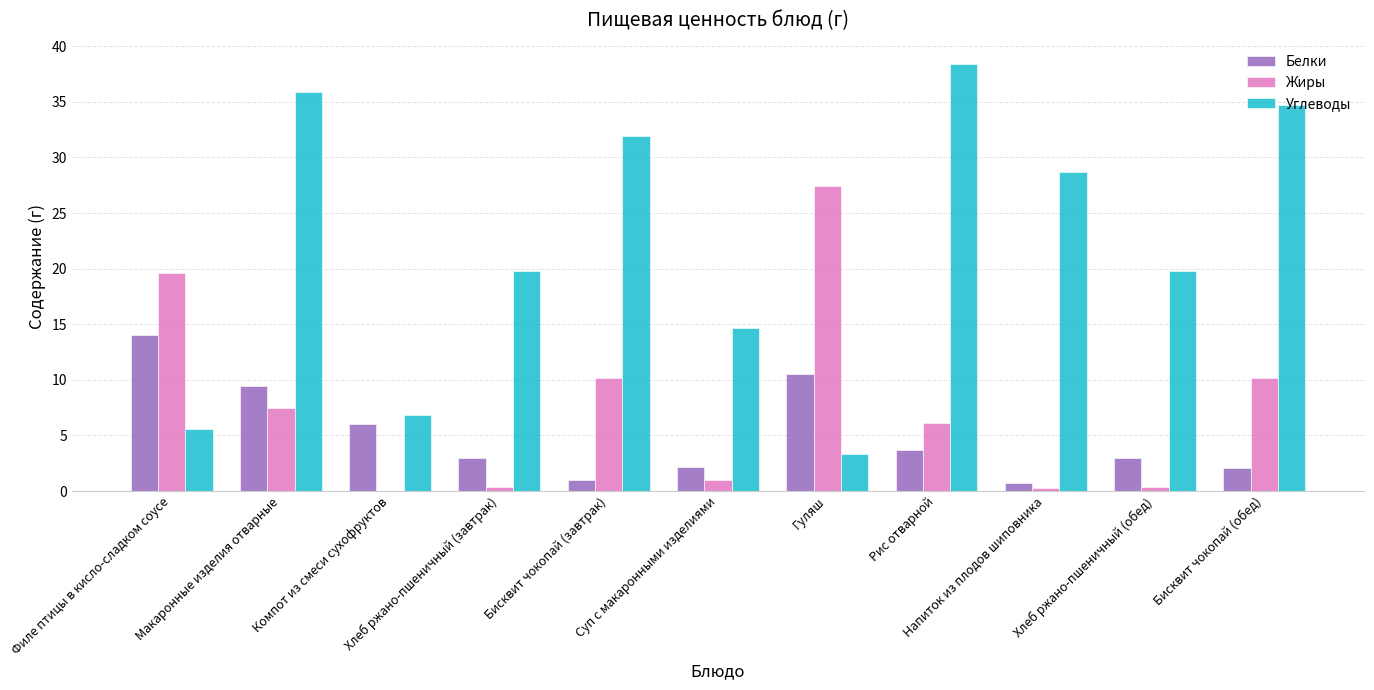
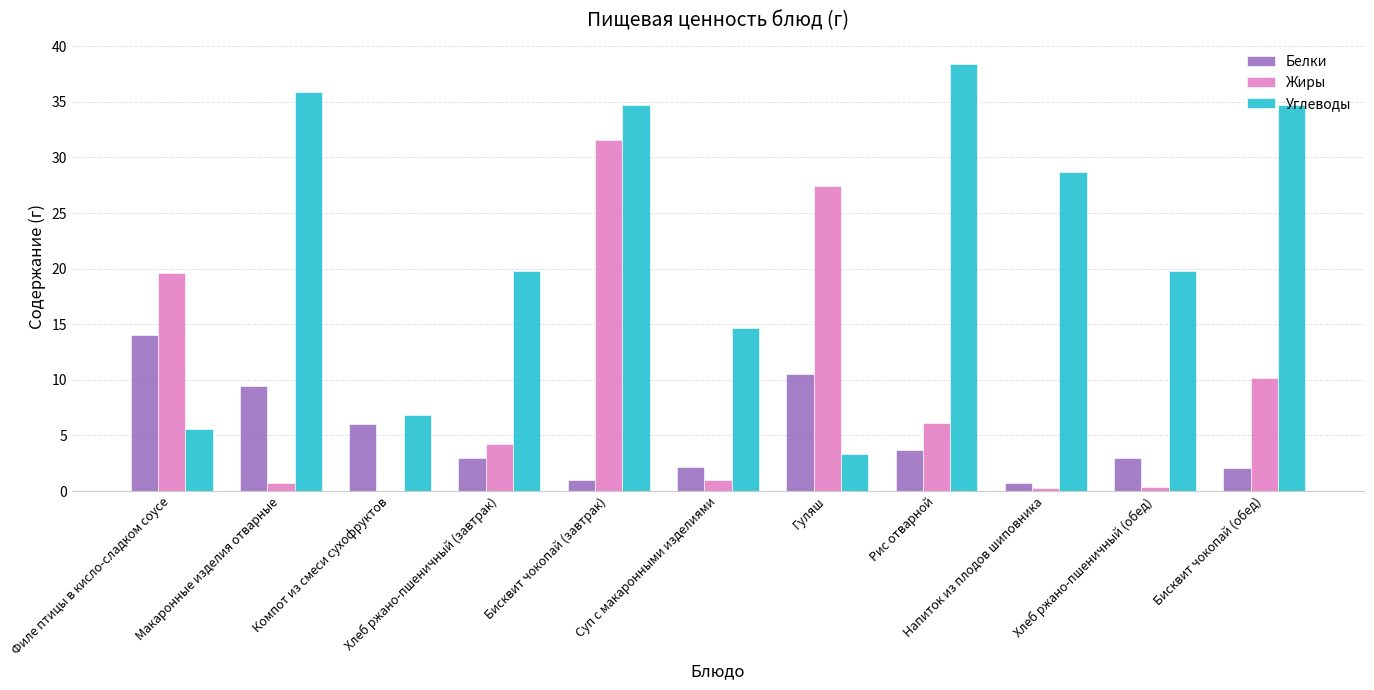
Жиры, Макаронные изделия отварные: 7.5 -> 0.7
Жиры, Хлеб ржано-пшеничный (завтрак): 0.4 -> 4.2
Жиры, Бисквит чокопай (завтрак): 10.2 -> 31.6
Углеводы, Бисквит чокопай (завтрак): 31.9 -> 34.7
